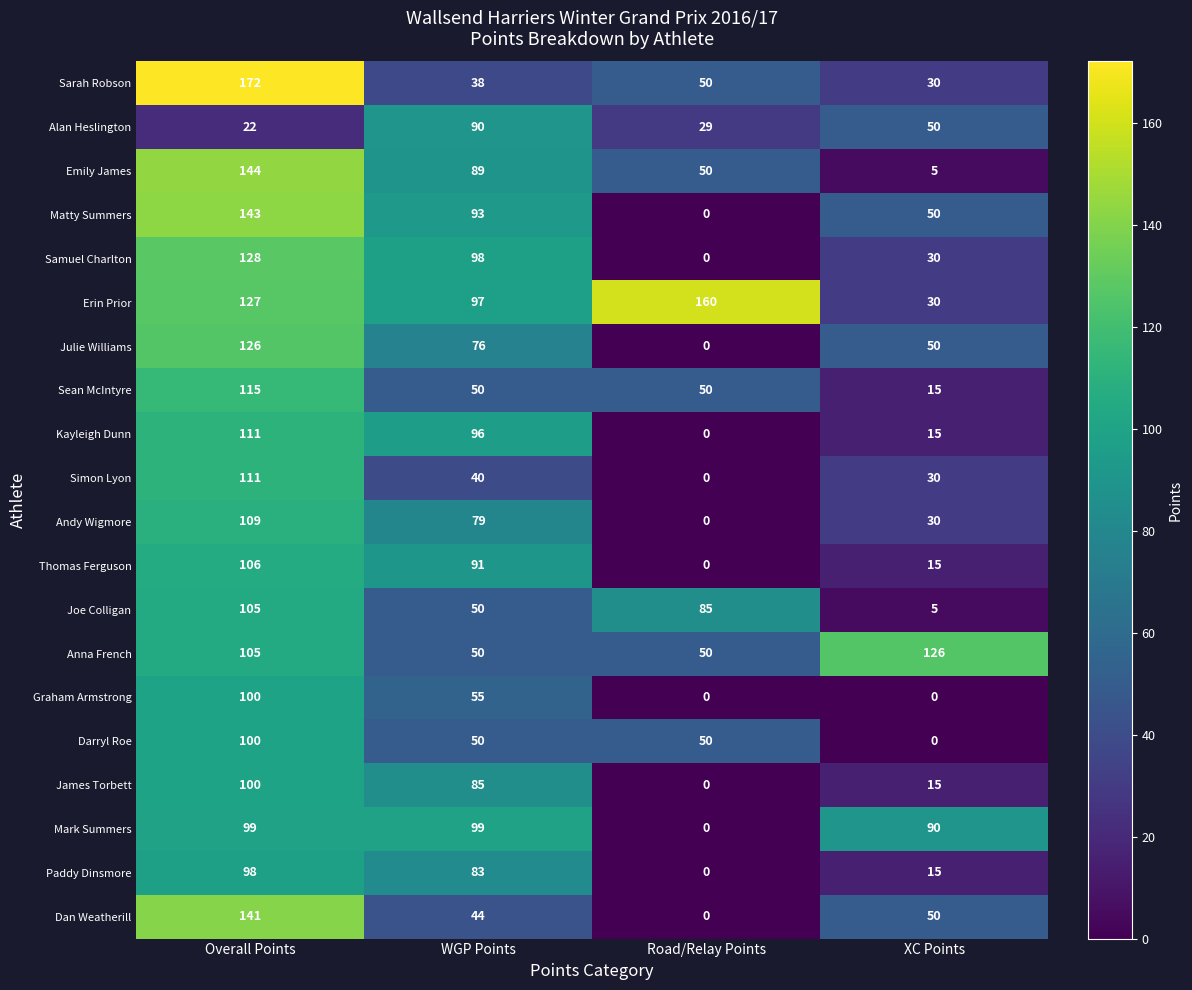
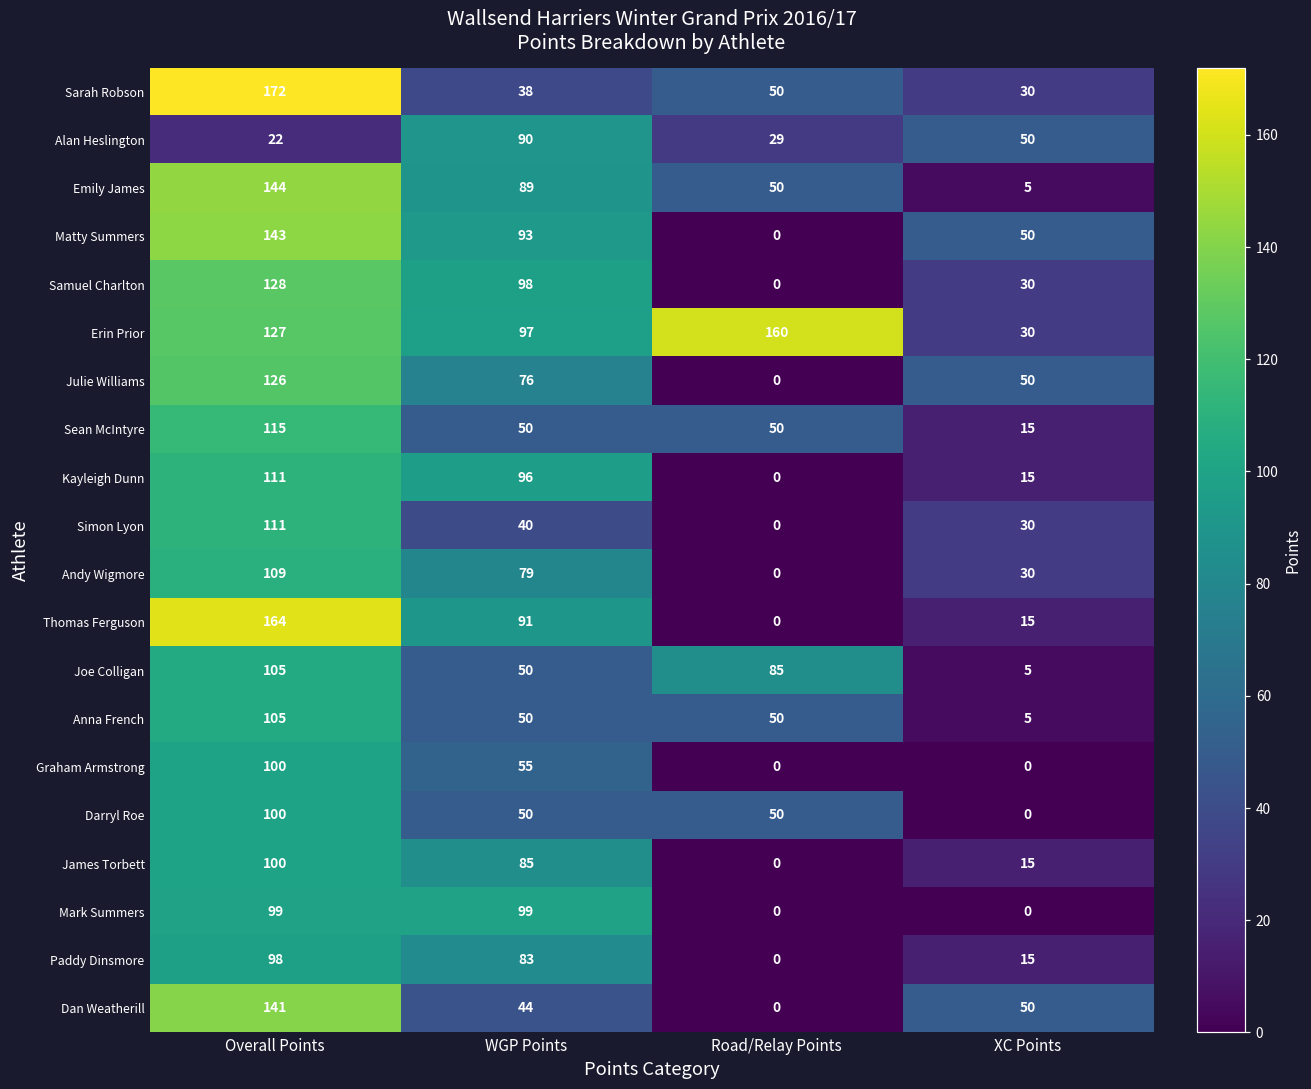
Thomas Ferguson, Overall Points: 106 -> 164
Anna French, XC Points: 126 -> 5
Mark Summers, XC Points: 90 -> 0
